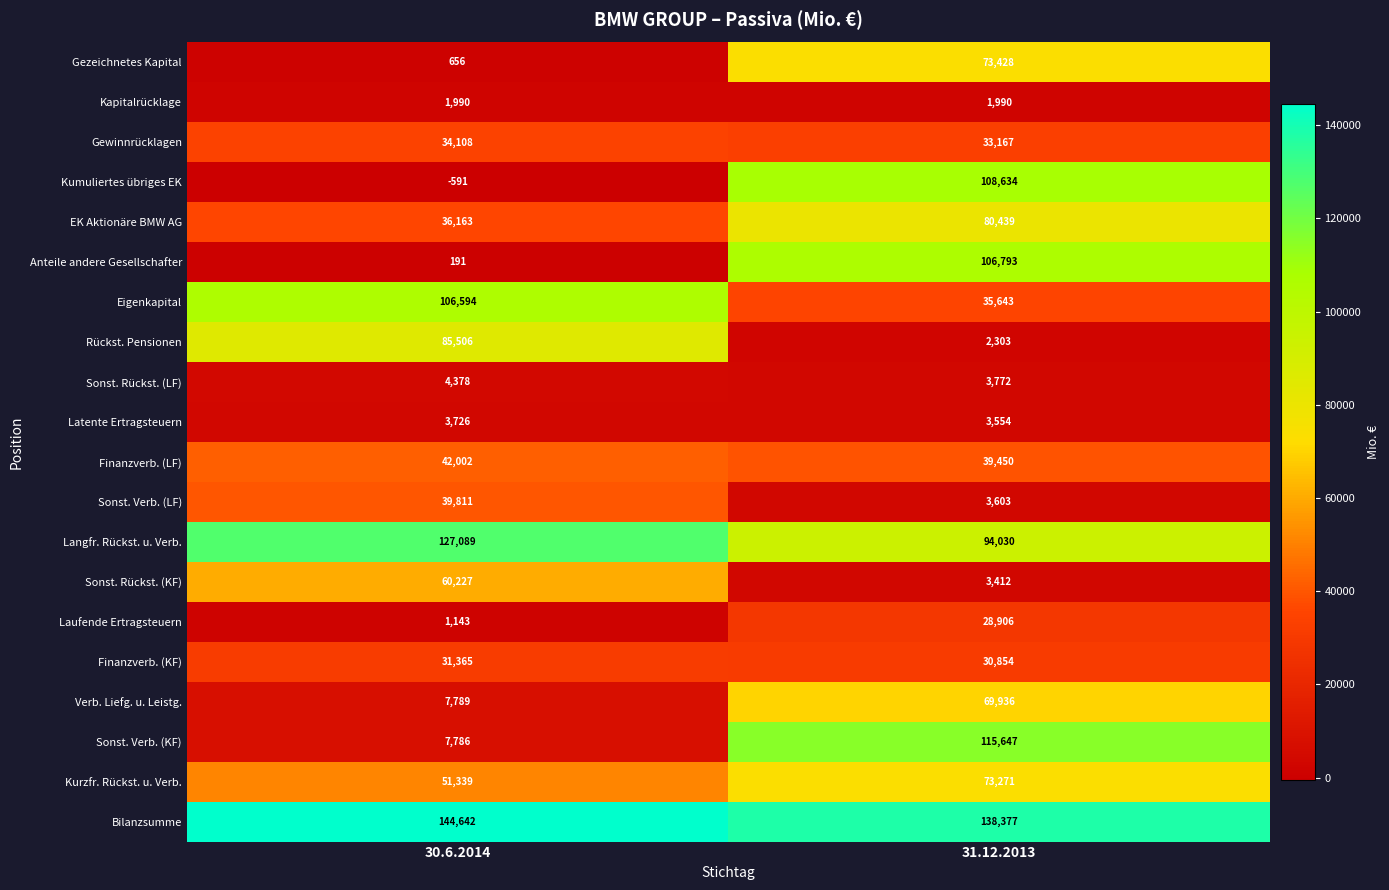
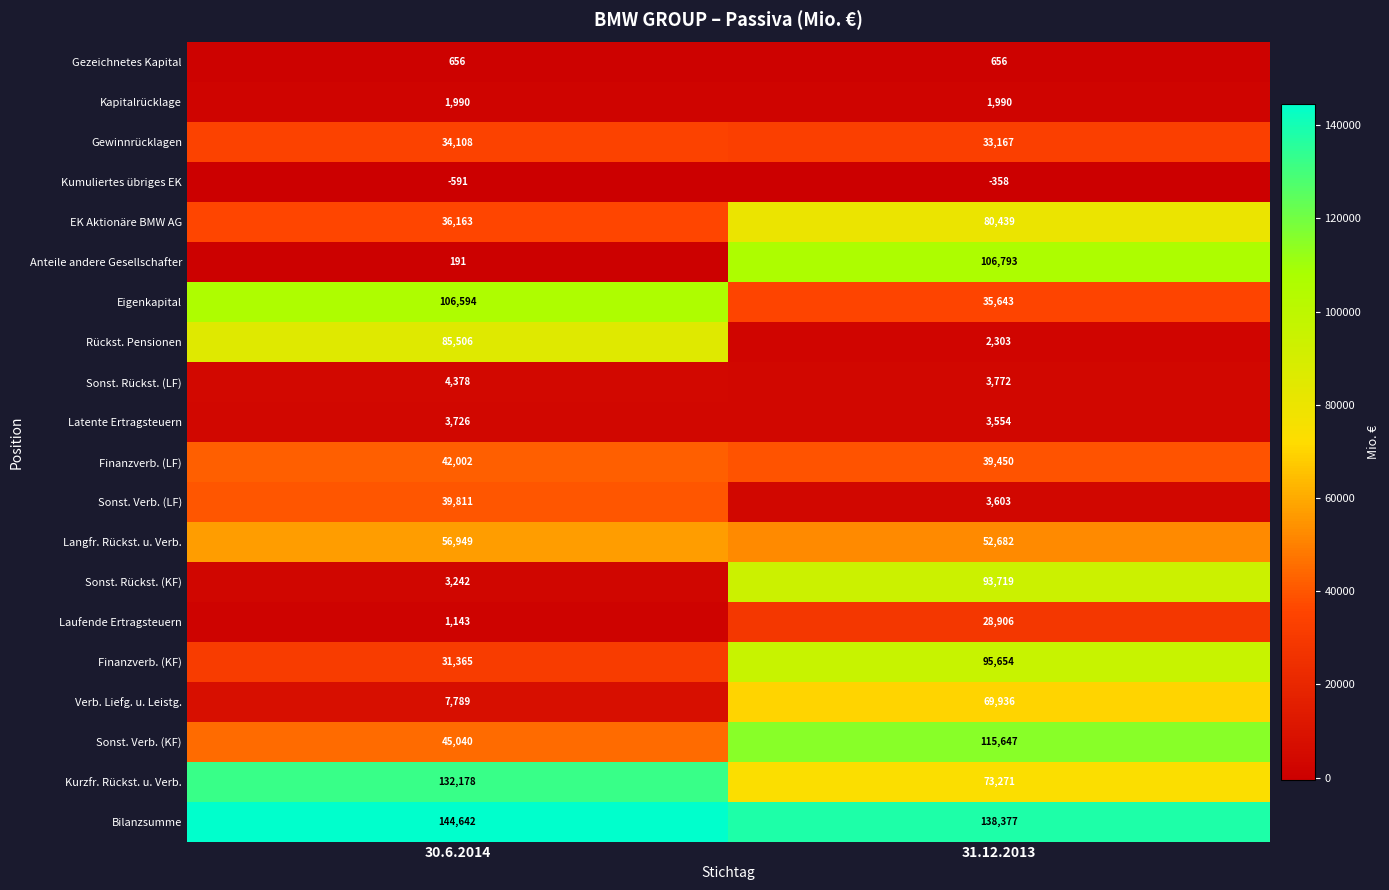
Gezeichnetes Kapital, 31.12.2013: 73,428 -> 656
Kumuliertes übriges EK, 31.12.2013: 108,634 -> -358
Langfr. Rückst. u. Verb., 30.6.2014: 127,089 -> 56,949
Langfr. Rückst. u. Verb., 31.12.2013: 94,030 -> 52,682
Sonst. Rückst. (KF), 30.6.2014: 60,227 -> 3,242
Sonst. Rückst. (KF), 31.12.2013: 3,412 -> 93,719
Finanzverb. (KF), 31.12.2013: 30,854 -> 95,654
Sonst. Verb. (KF), 30.6.2014: 7,786 -> 45,040
Kurzfr. Rückst. u. Verb., 30.6.2014: 51,339 -> 132,178
